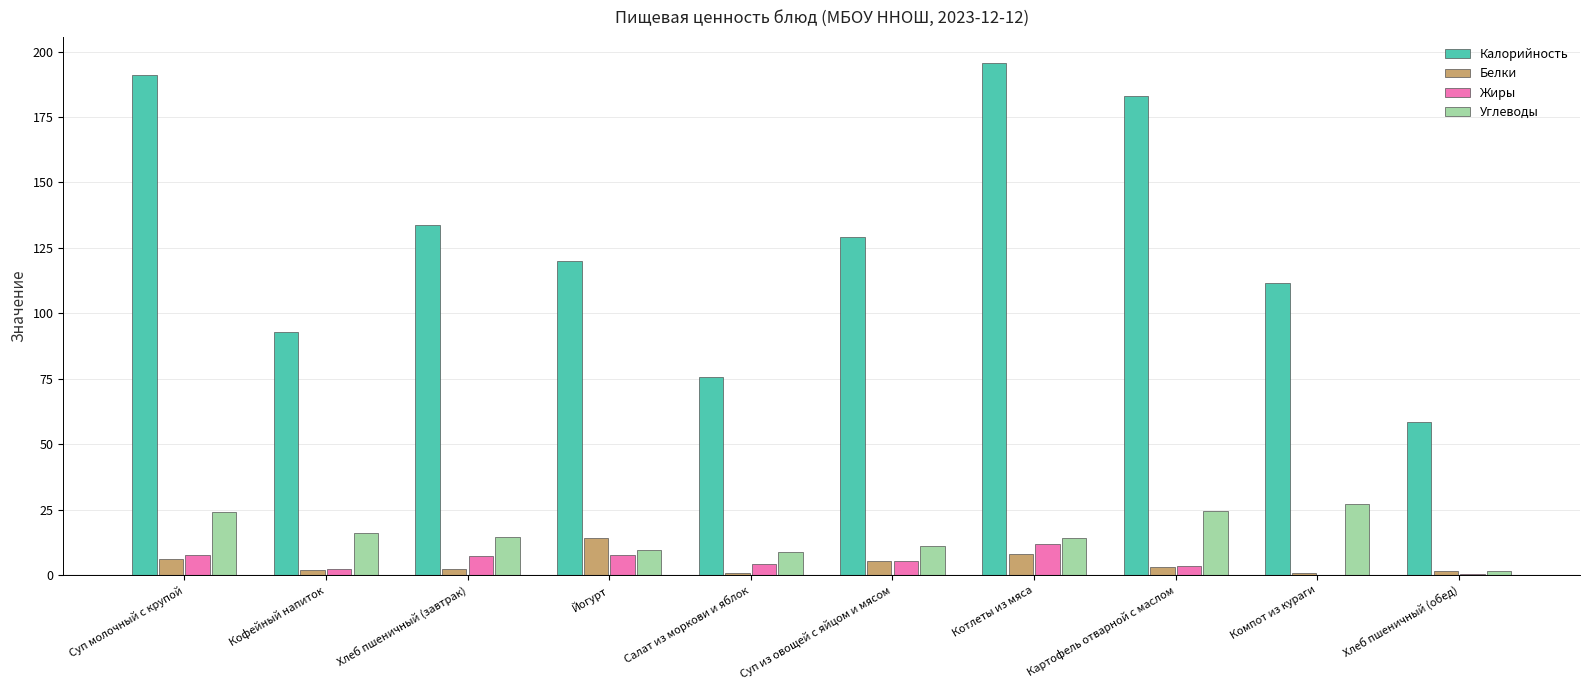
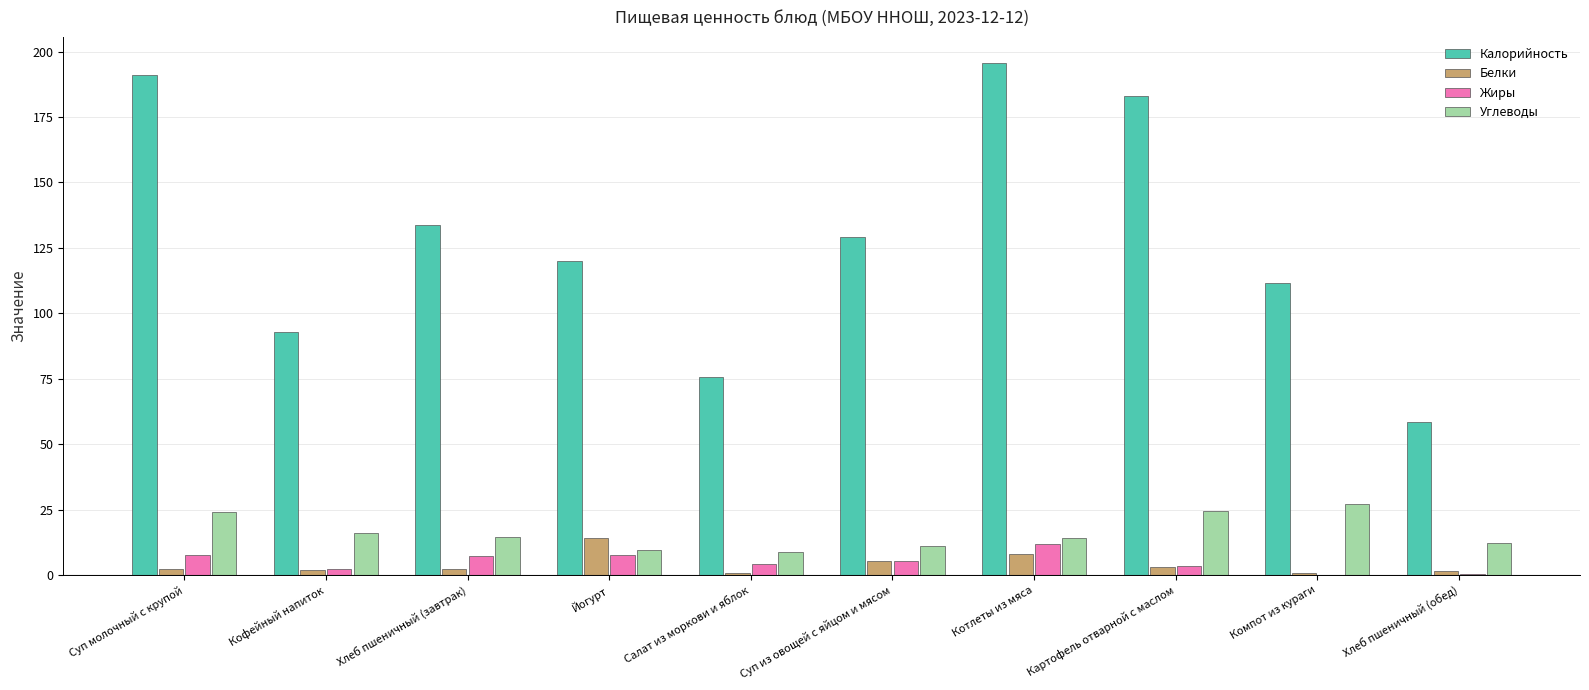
Белки, Суп молочный с крупой: 6 -> 2
Углеводы, Хлеб пшеничный (обед): 2 -> 12
